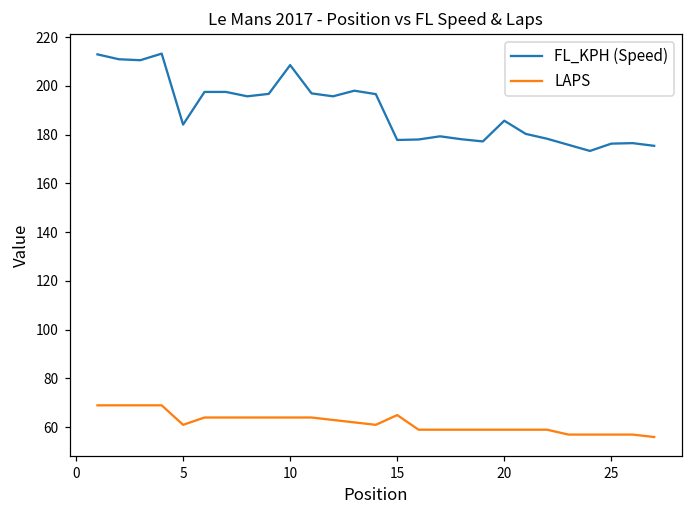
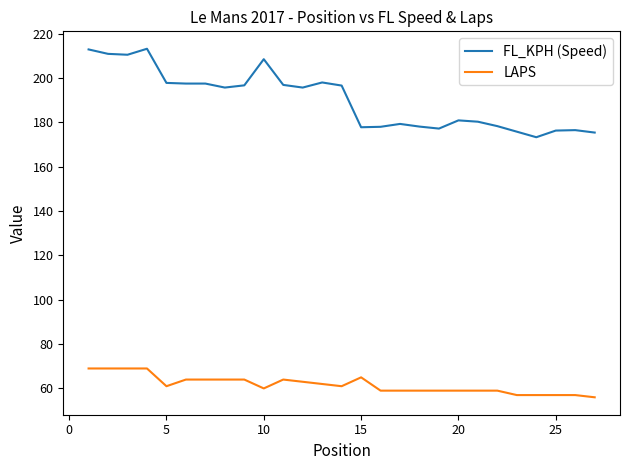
FL_KPH (Speed), 5: 184 -> 198
LAPS, 10: 64 -> 60
FL_KPH (Speed), 20: 186 -> 181
